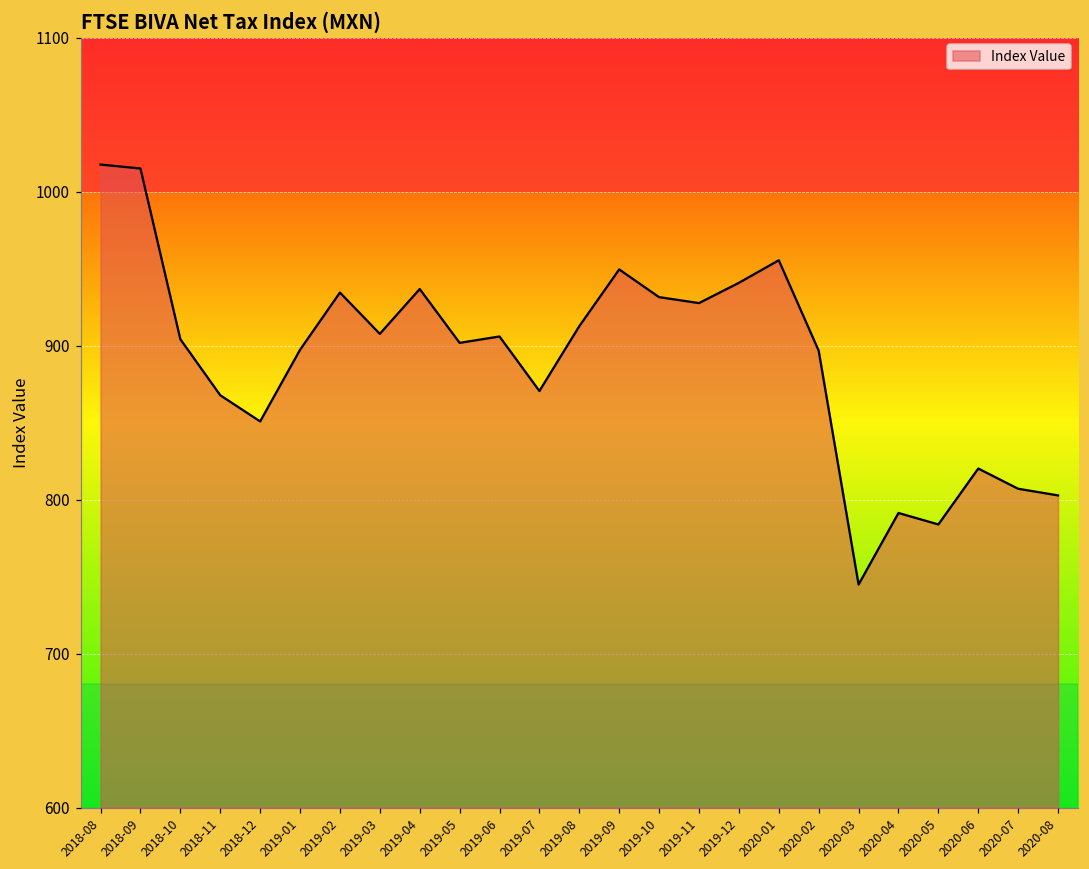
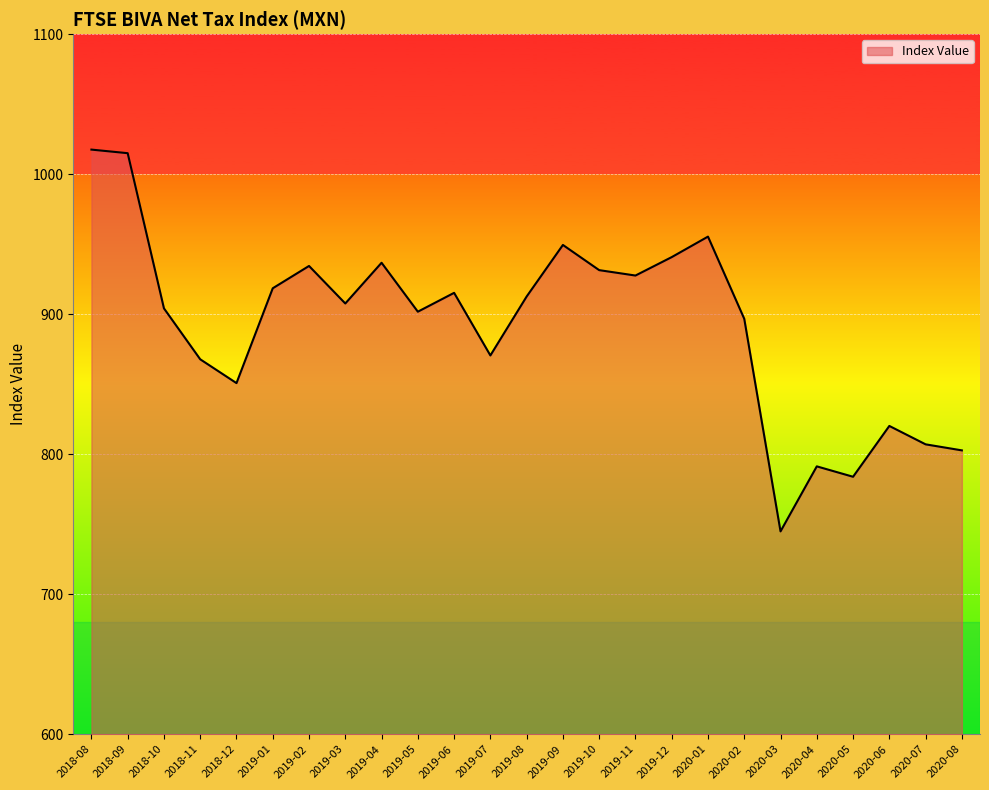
2019-01: 897 -> 919
2019-06: 906 -> 915
